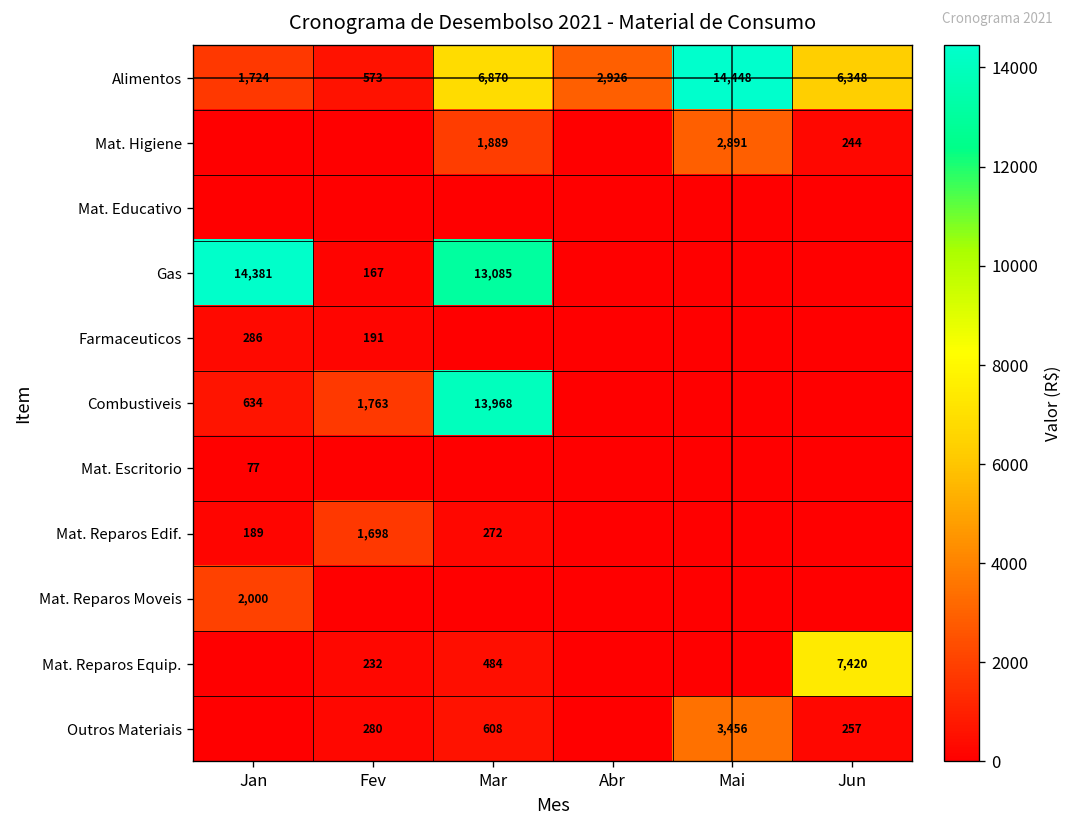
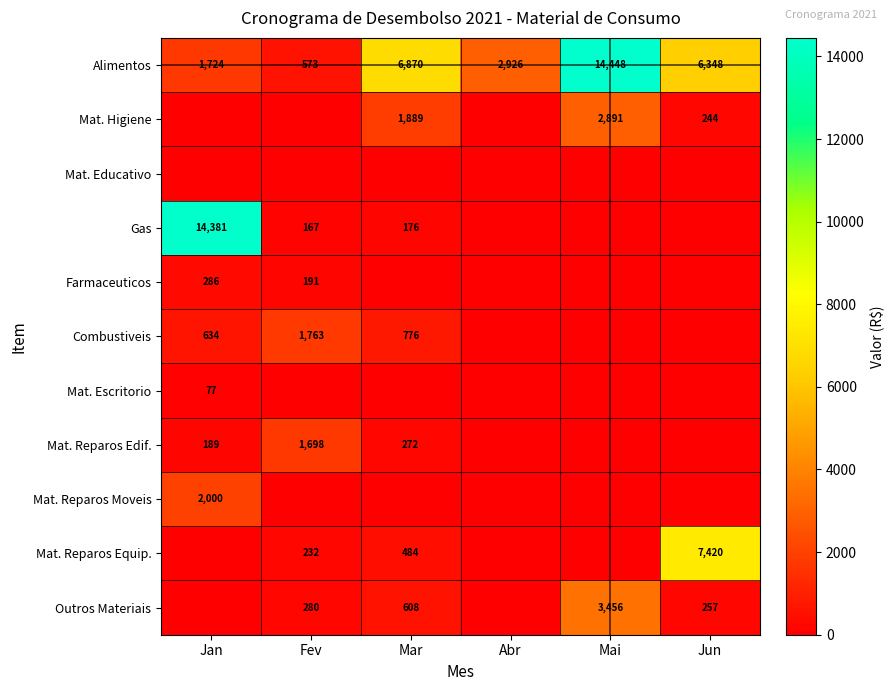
Gas, Mar: 13,085 -> 176
Combustiveis, Mar: 13,968 -> 776
